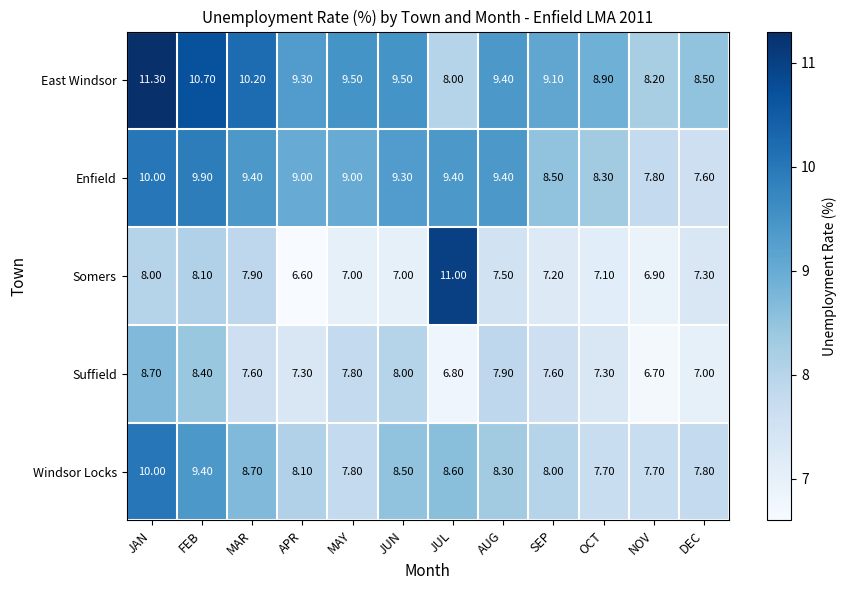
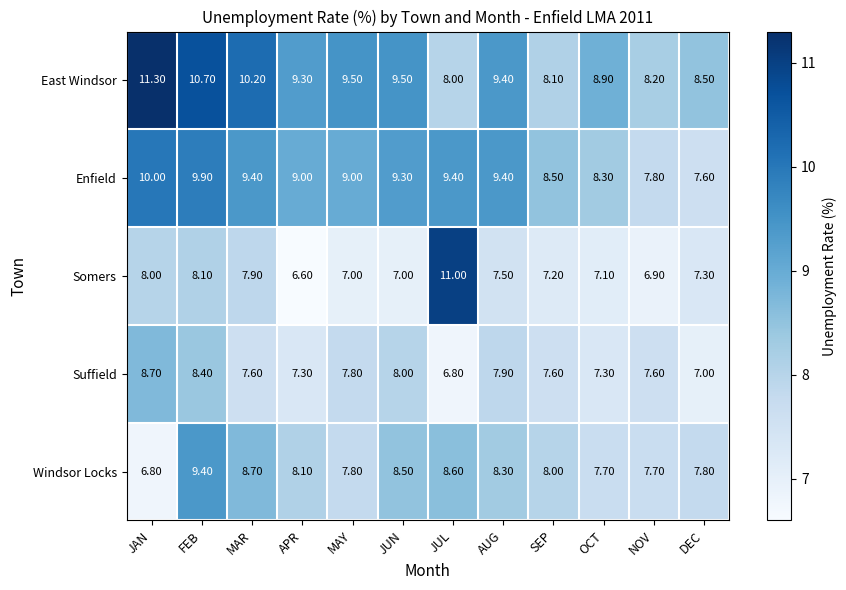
East Windsor, SEP: 9.10 -> 8.10
Suffield, NOV: 6.70 -> 7.60
Windsor Locks, JAN: 10.00 -> 6.80
